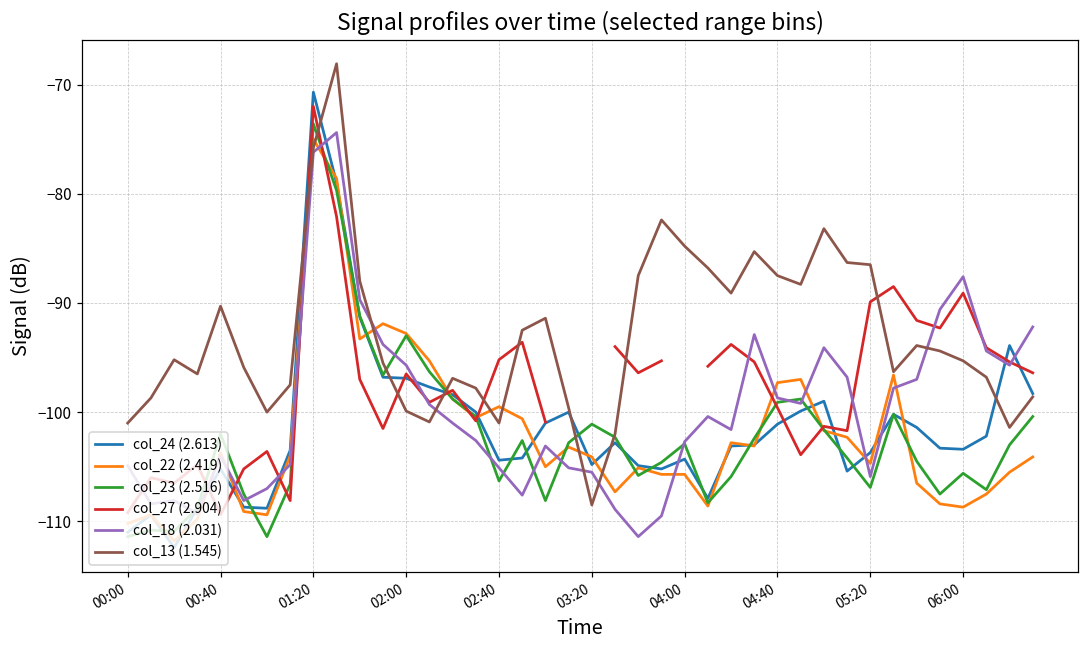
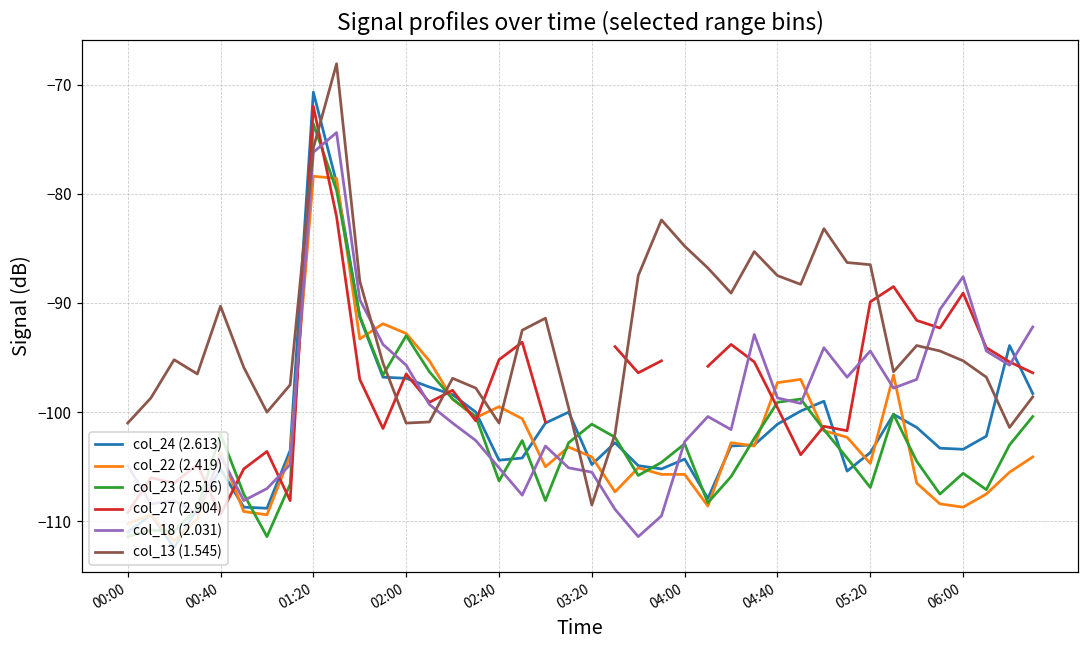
col_22 (2.419), 01:20: -75 -> -78
col_13 (1.545), 02:00: -100 -> -101
col_18 (2.031), 05:20: -106 -> -94
